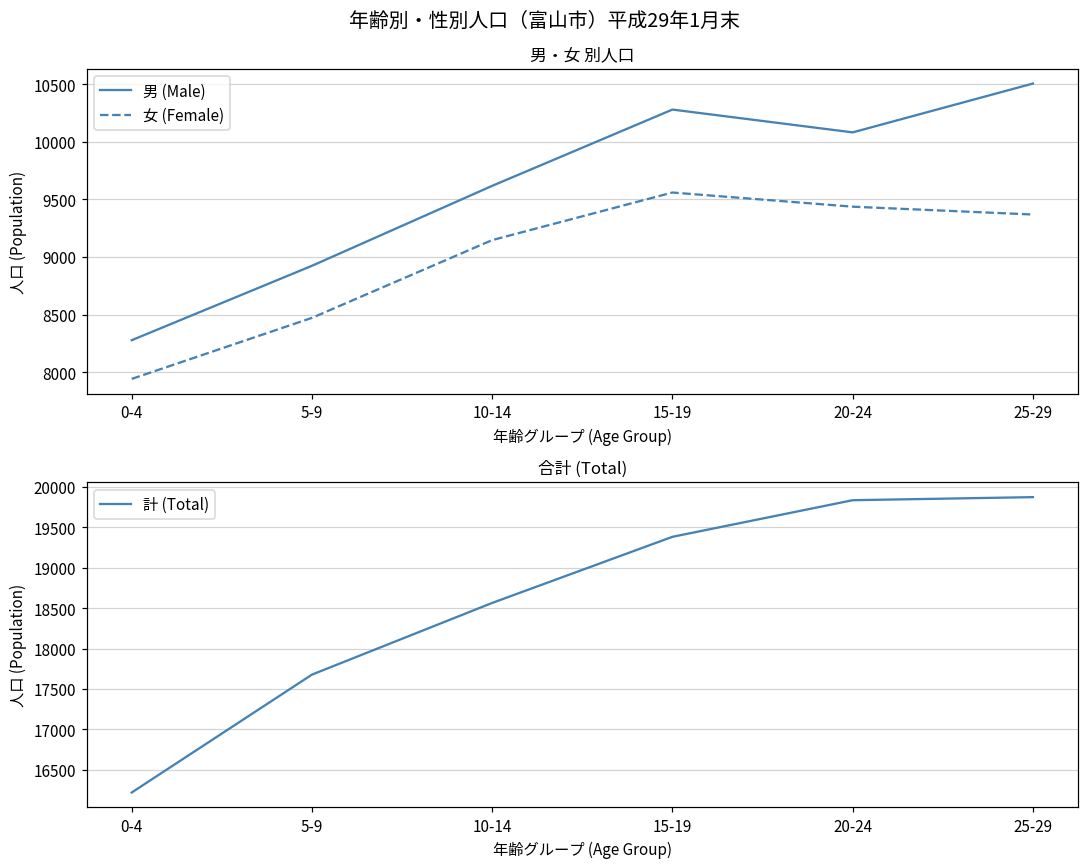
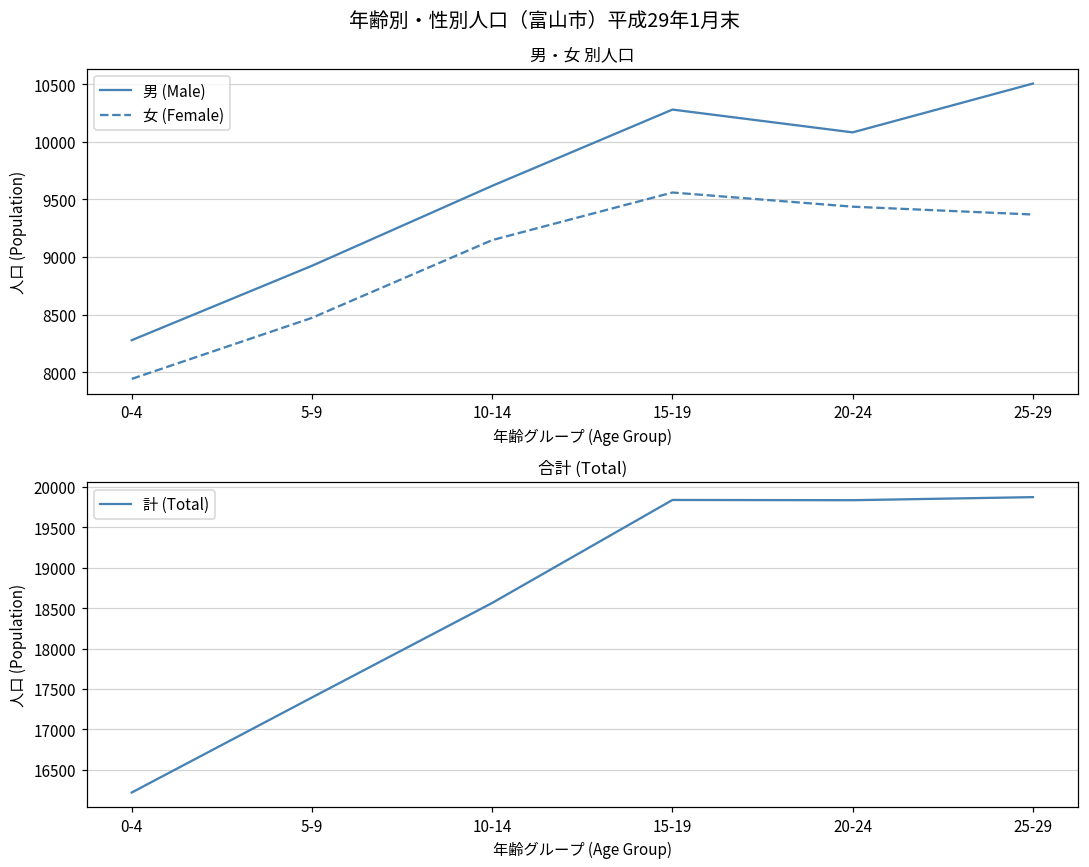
合計 (Total), 5-9: 17700 -> 17400
合計 (Total), 15-19: 19400 -> 19800
